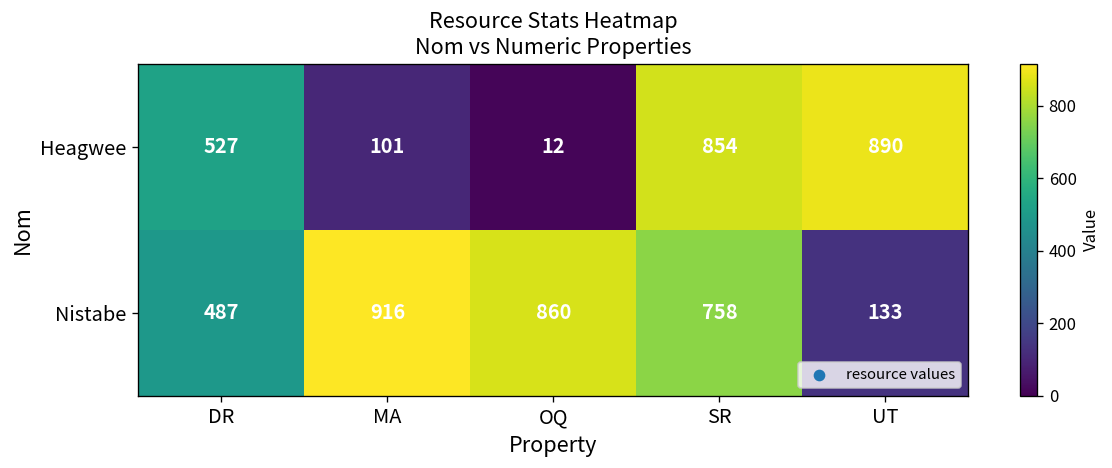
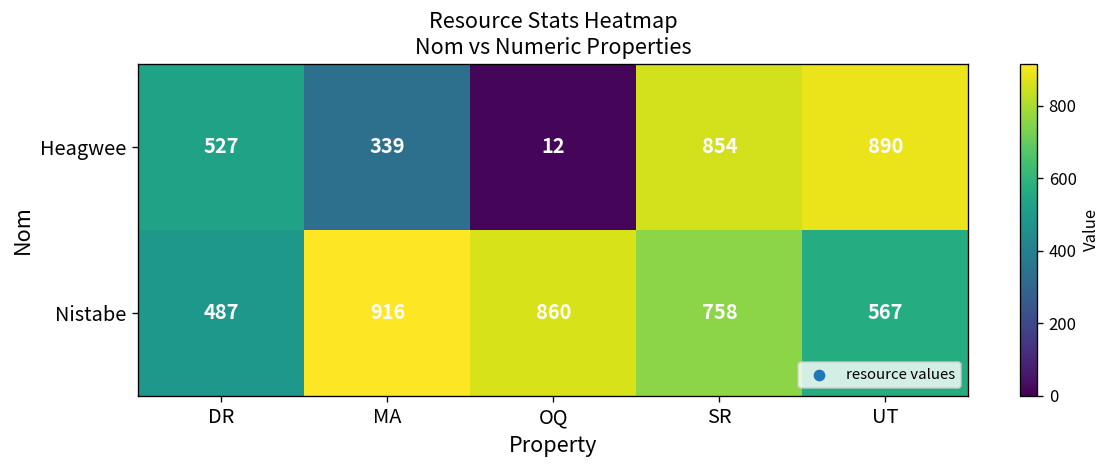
Heagwee, MA: 101 -> 339
Nistabe, UT: 133 -> 567
